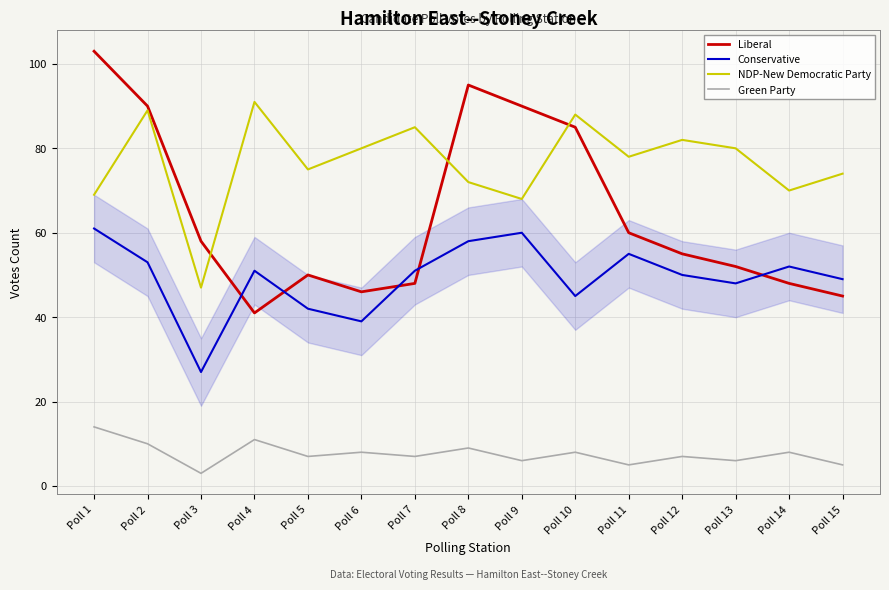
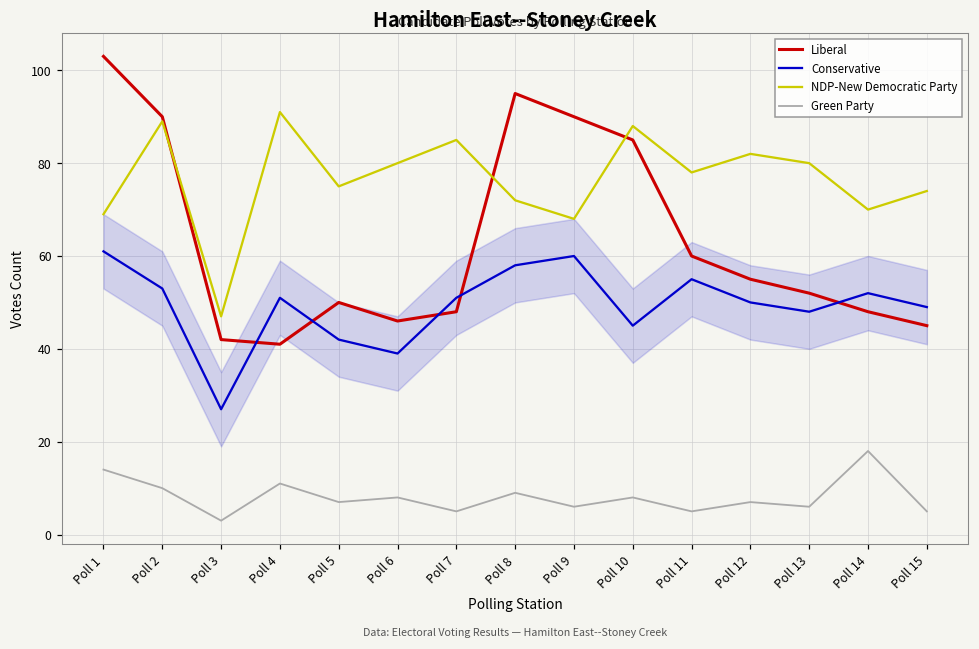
Liberal, Poll 3: 58 -> 42
Green Party, Poll 7: 7 -> 5
Green Party, Poll 14: 8 -> 18
